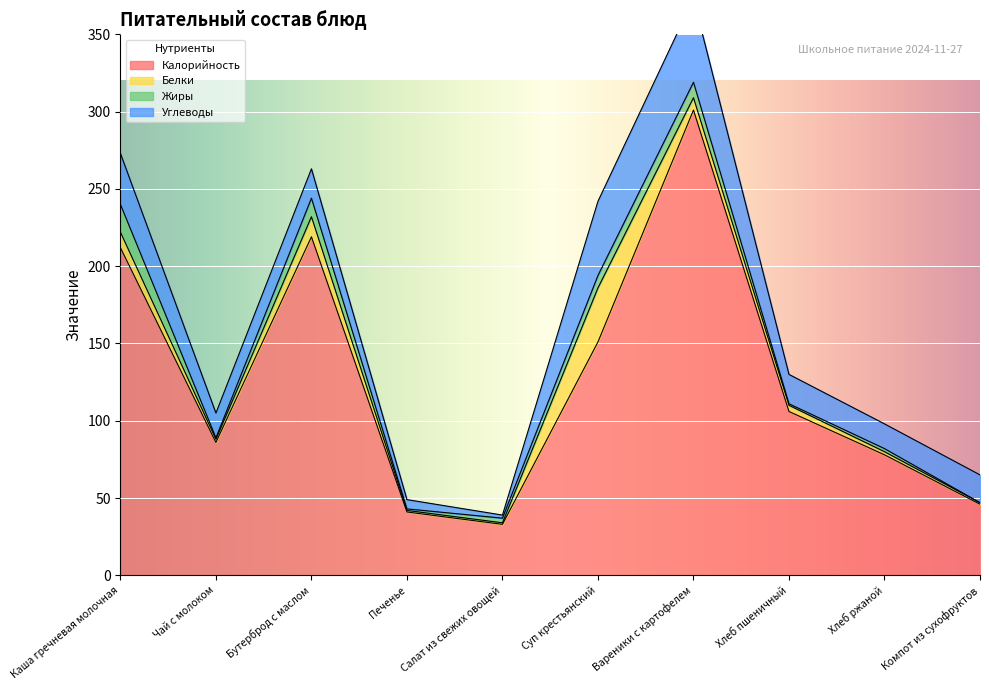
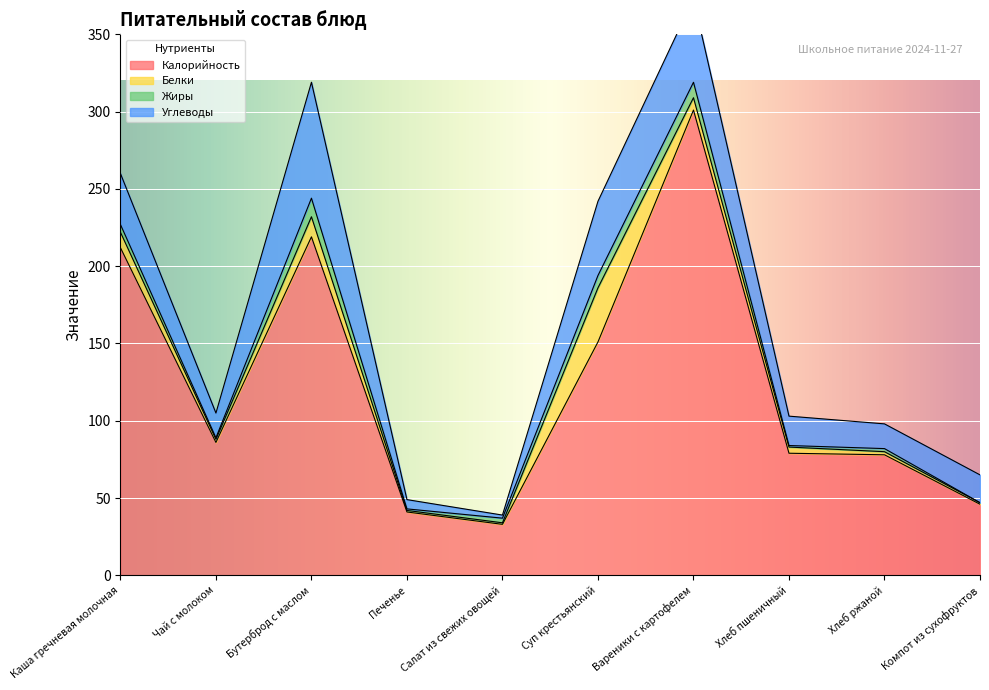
Жиры, Каша гречневая молочная: 18 -> 5
Углеводы, Бутерброд с маслом: 19 -> 75
Калорийность, Хлеб пшеничный: 106 -> 79
